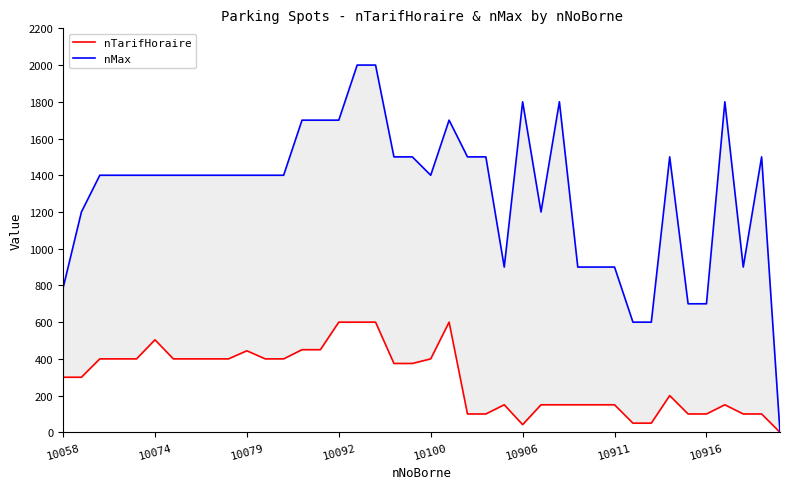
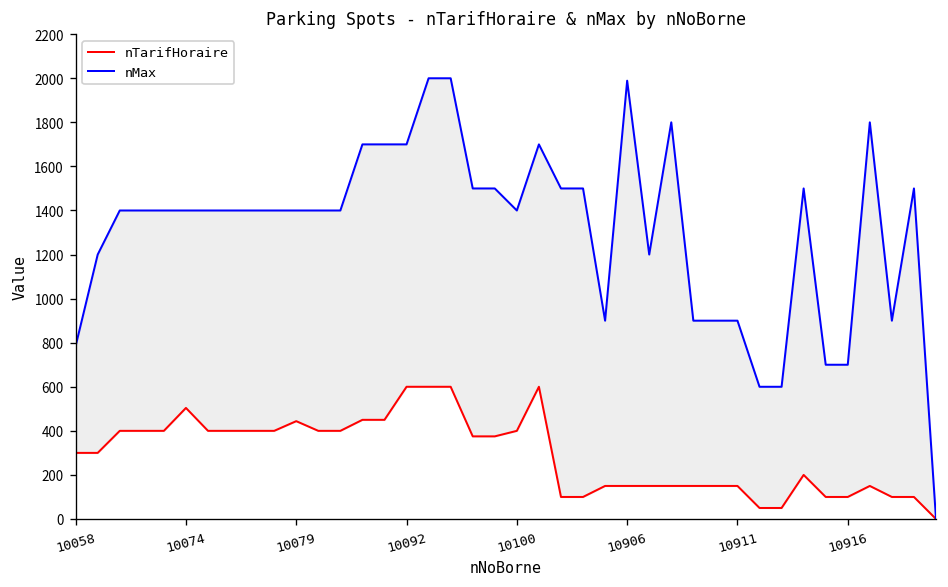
nTarifHoraire, 10906: 40 -> 150
nMax, 10906: 1800 -> 1990
